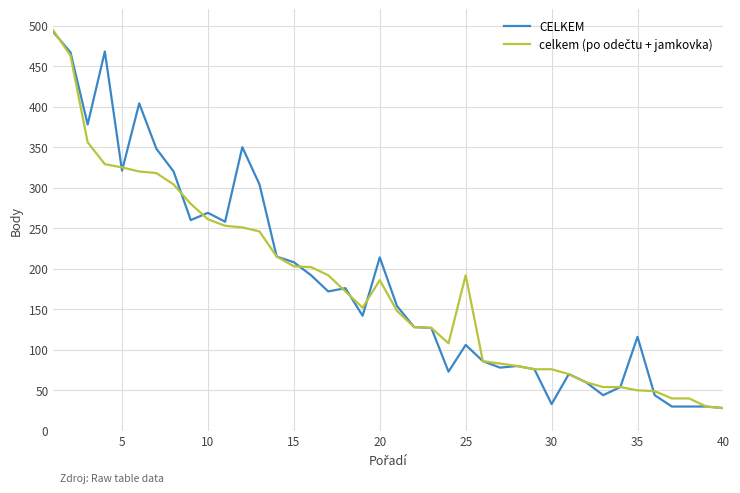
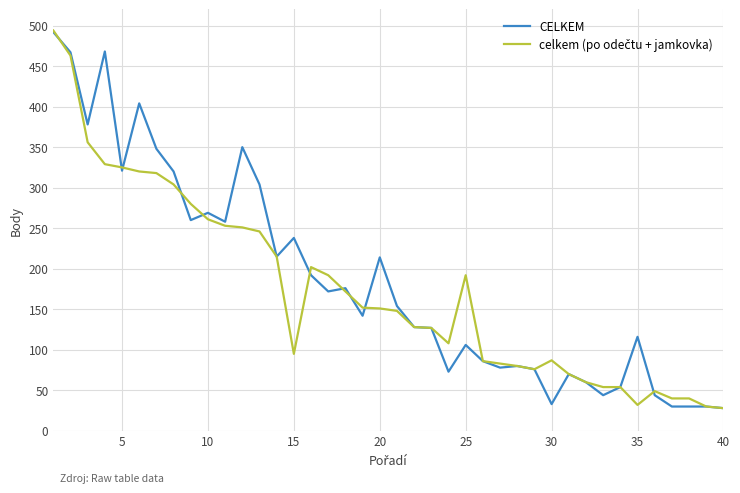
CELKEM, 15: 210 -> 240
celkem (po odečtu + jamkovka), 15: 200 -> 100
celkem (po odečtu + jamkovka), 20: 190 -> 150
celkem (po odečtu + jamkovka), 30: 80 -> 90
celkem (po odečtu + jamkovka), 35: 50 -> 30
